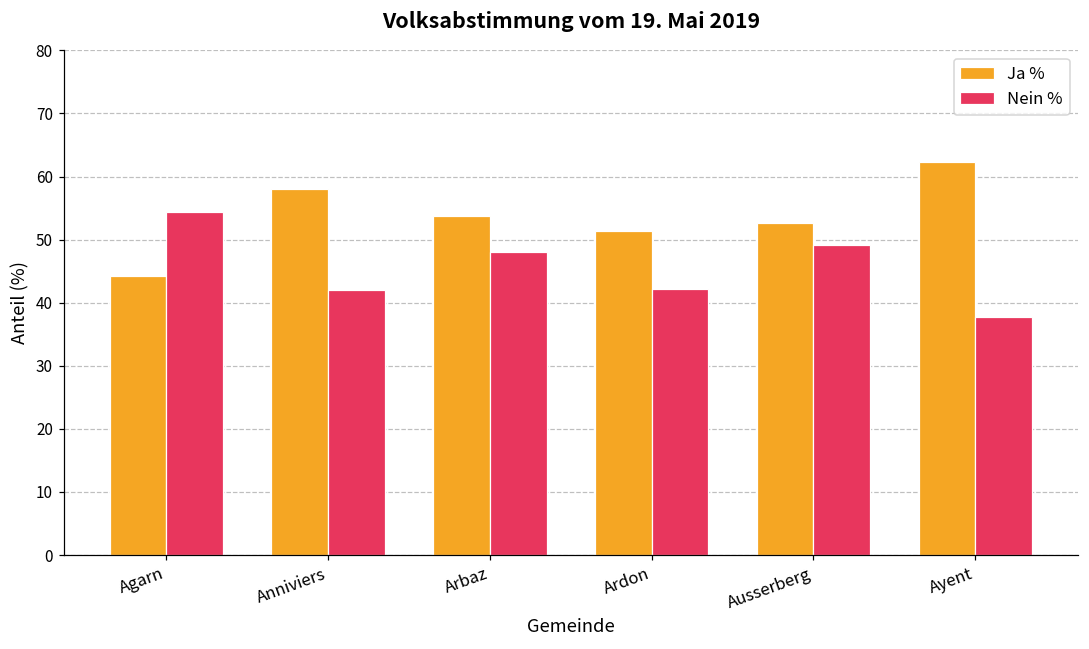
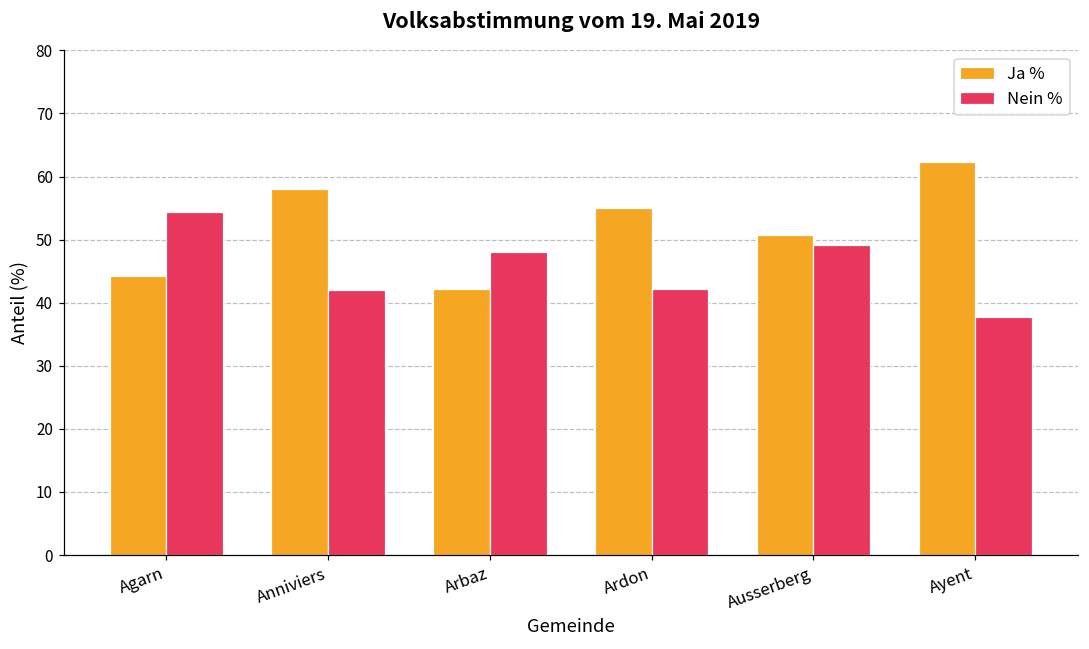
Ja %, Arbaz: 54 -> 42
Ja %, Ardon: 51 -> 55
Ja %, Ausserberg: 53 -> 51
